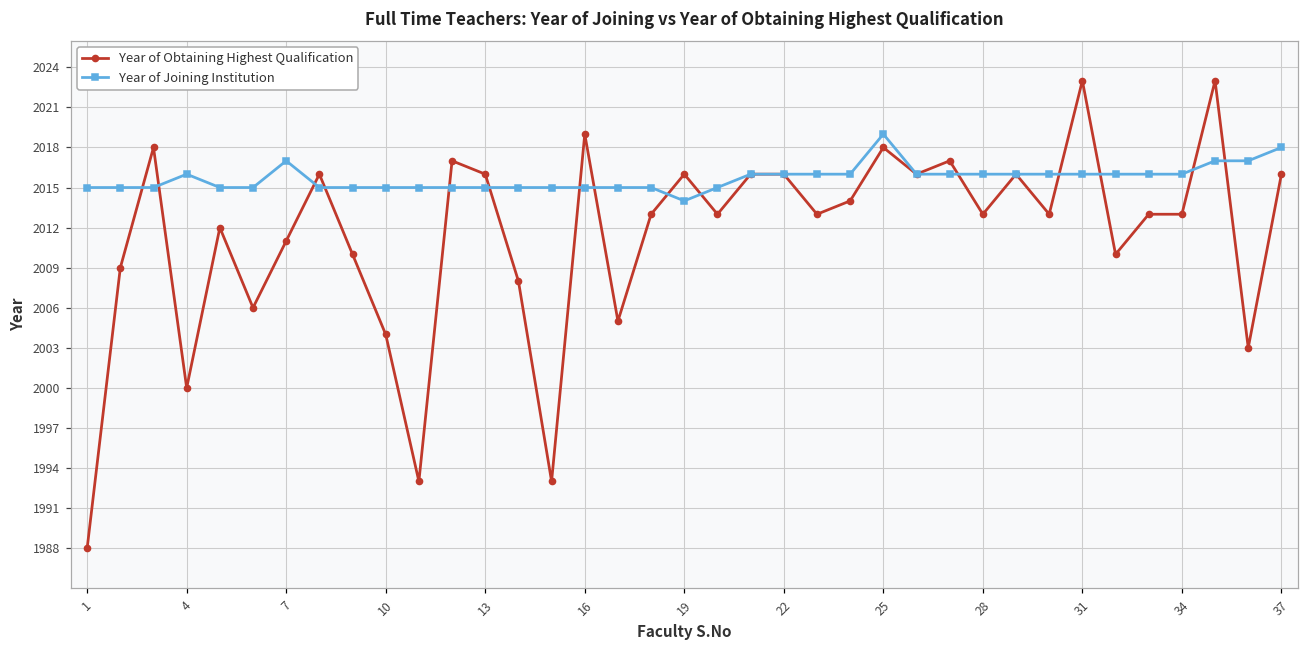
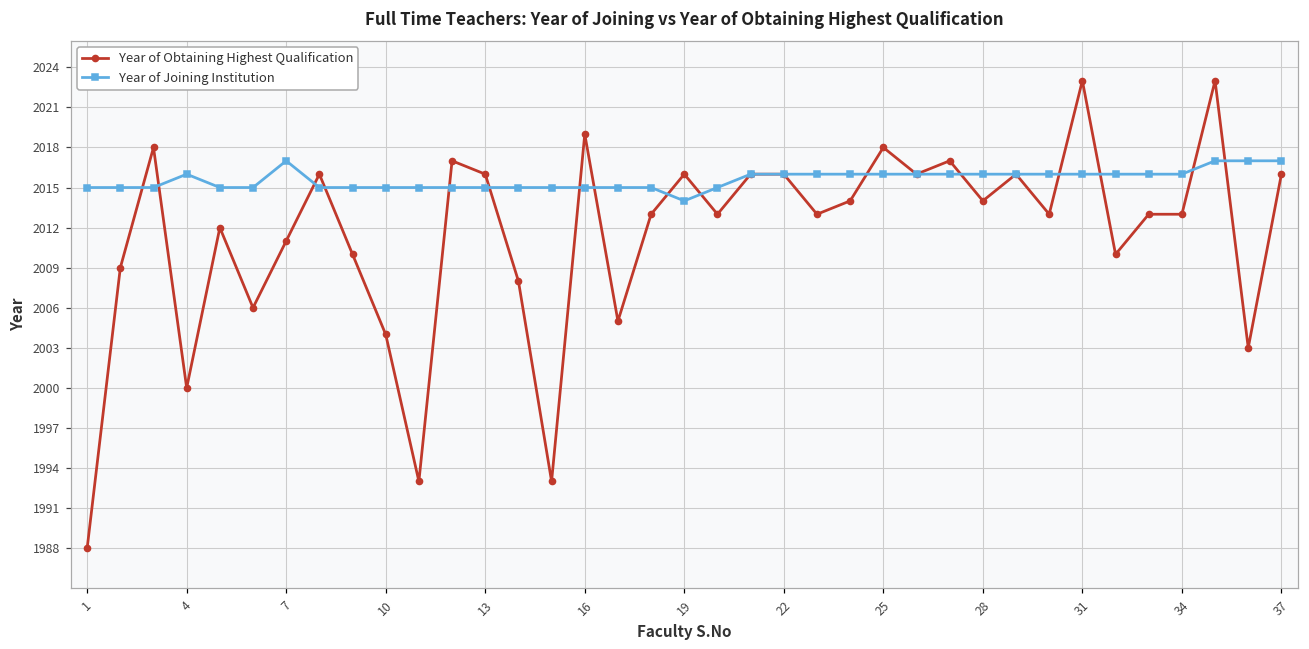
Year of Joining Institution, 25: 2019 -> 2016
Year of Obtaining Highest Qualification, 28: 2013 -> 2014
Year of Joining Institution, 37: 2018 -> 2017
